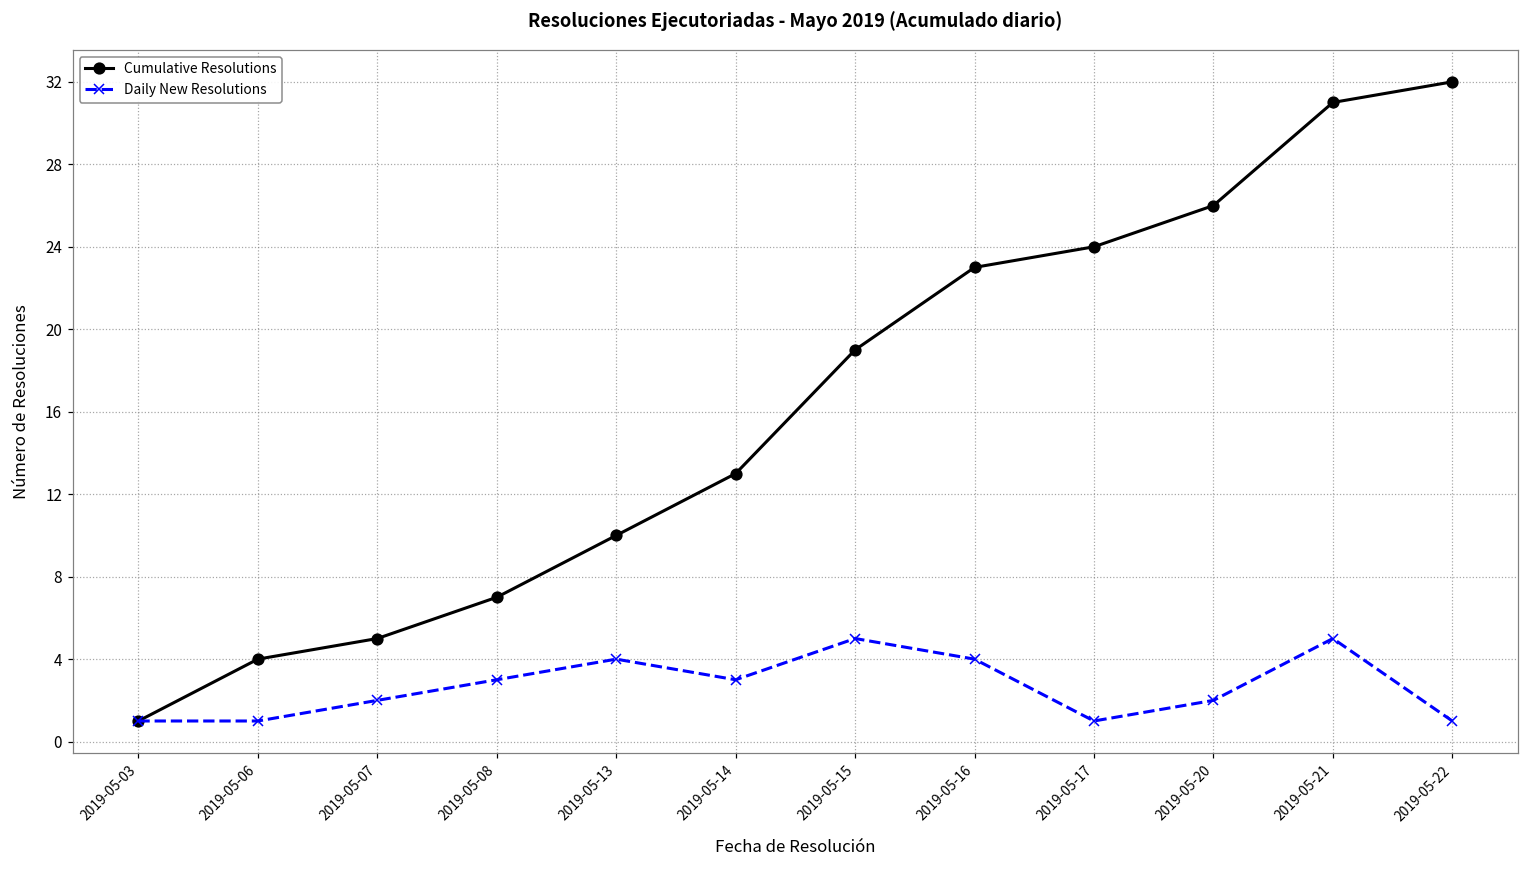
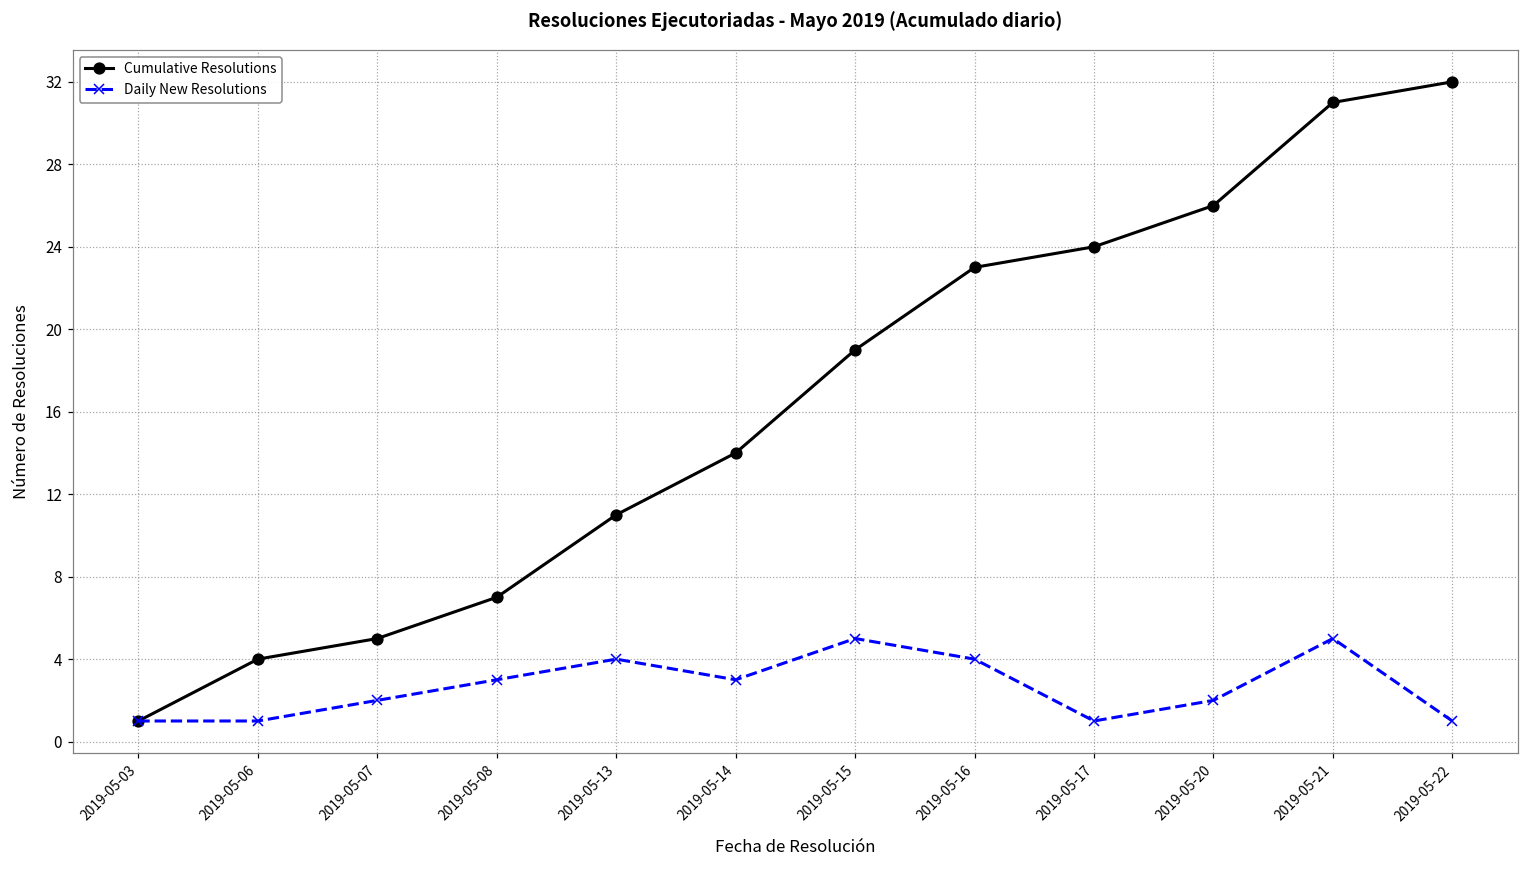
Cumulative Resolutions, 2019-05-13: 10 -> 11
Cumulative Resolutions, 2019-05-14: 13 -> 14
